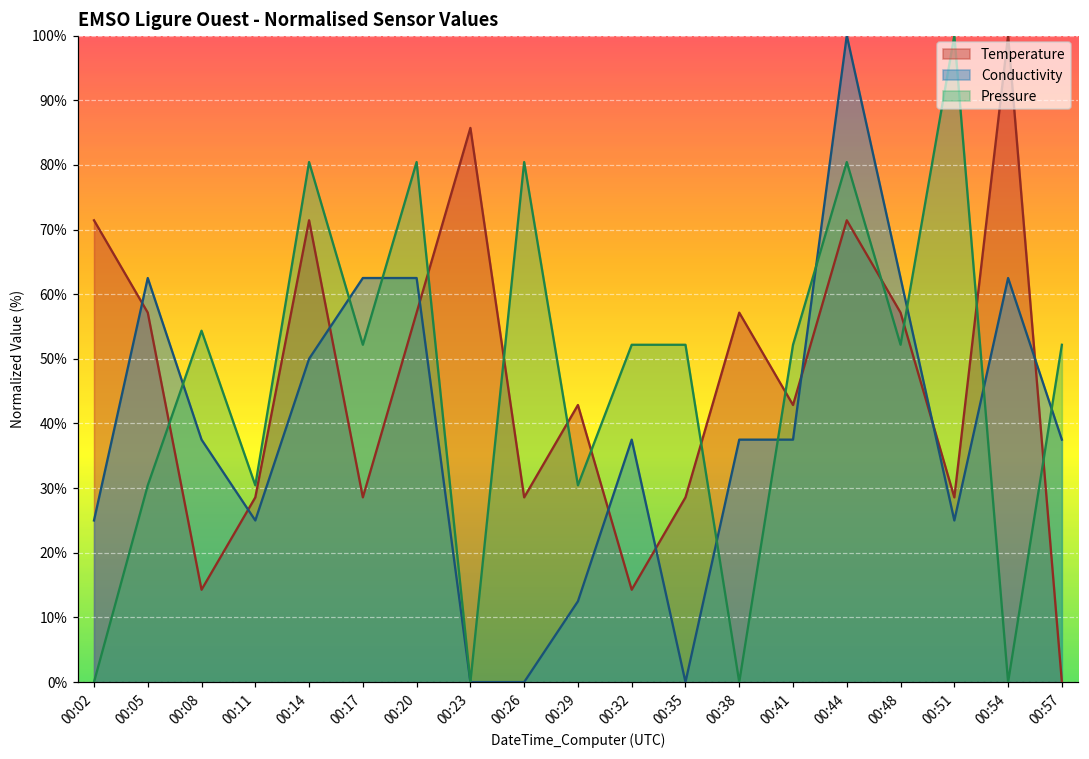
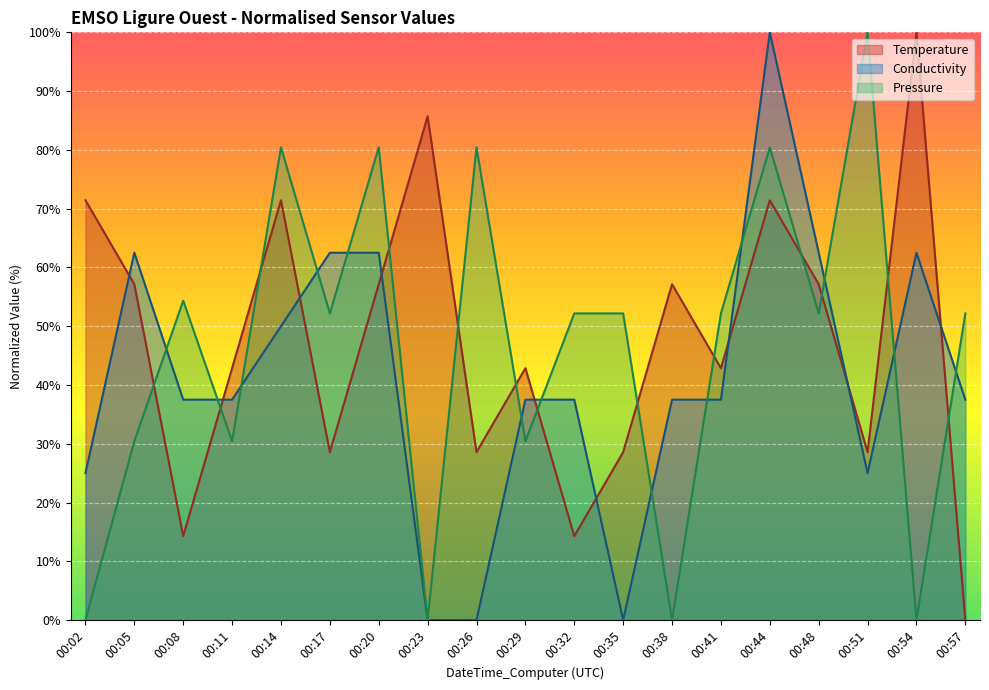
Temperature, 00:11: 29% -> 43%
Conductivity, 00:11: 25% -> 38%
Conductivity, 00:29: 13% -> 38%
